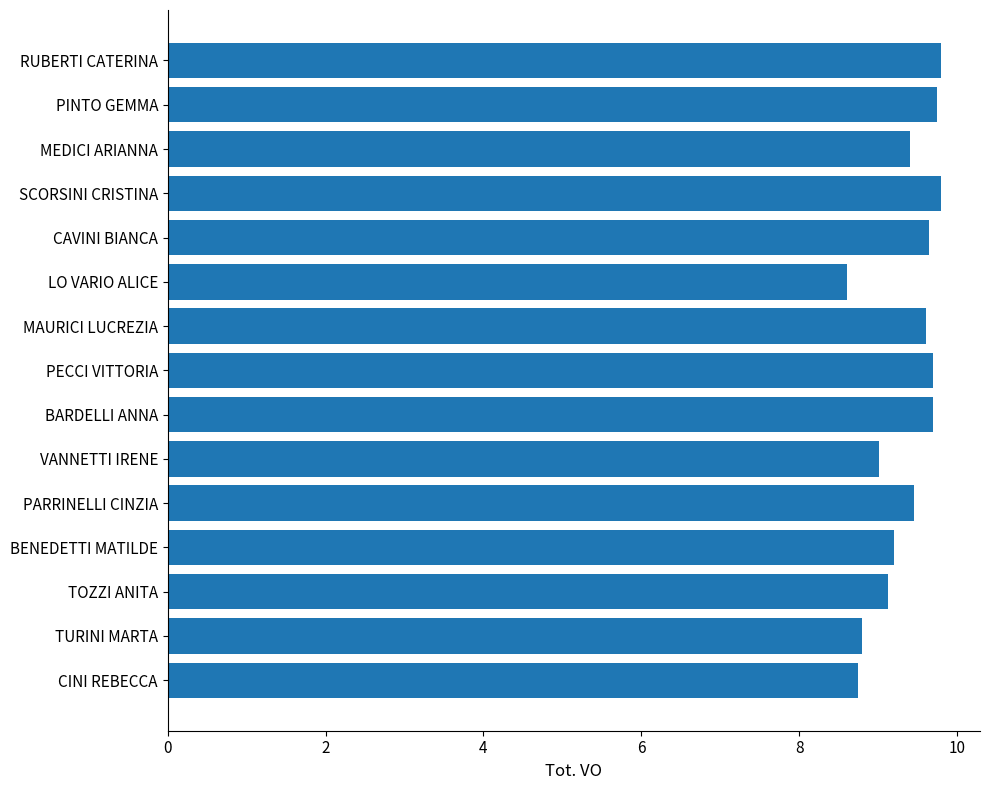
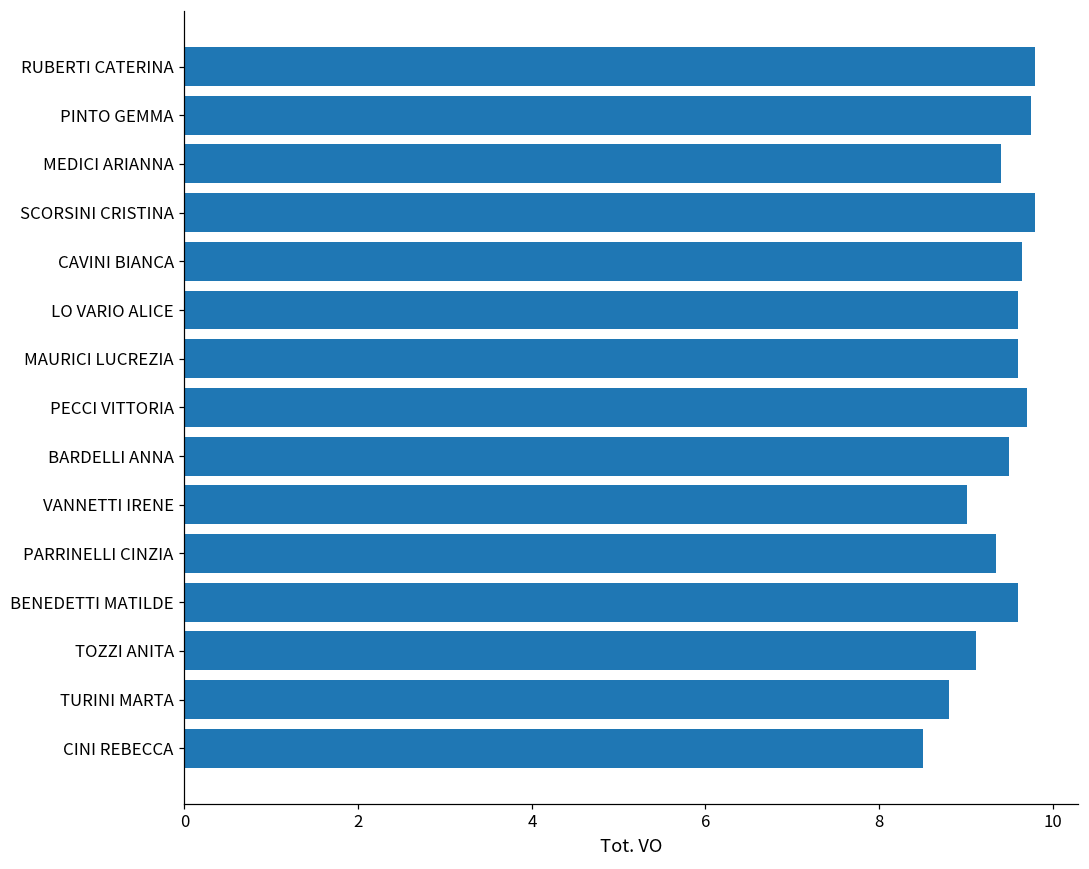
LO VARIO ALICE: 8.6 -> 9.6
BARDELLI ANNA: 9.7 -> 9.5
PARRINELLI CINZIA: 9.5 -> 9.4
BENEDETTI MATILDE: 9.2 -> 9.6
CINI REBECCA: 8.8 -> 8.5
